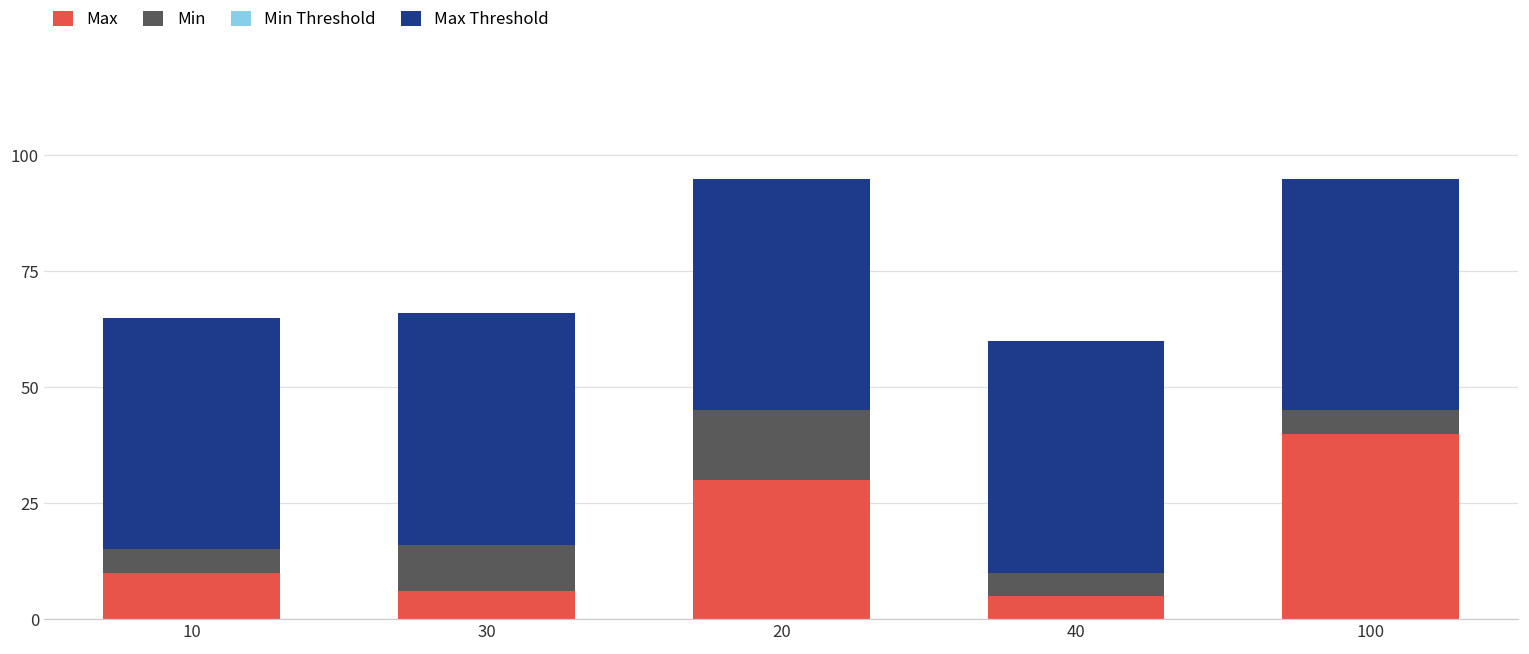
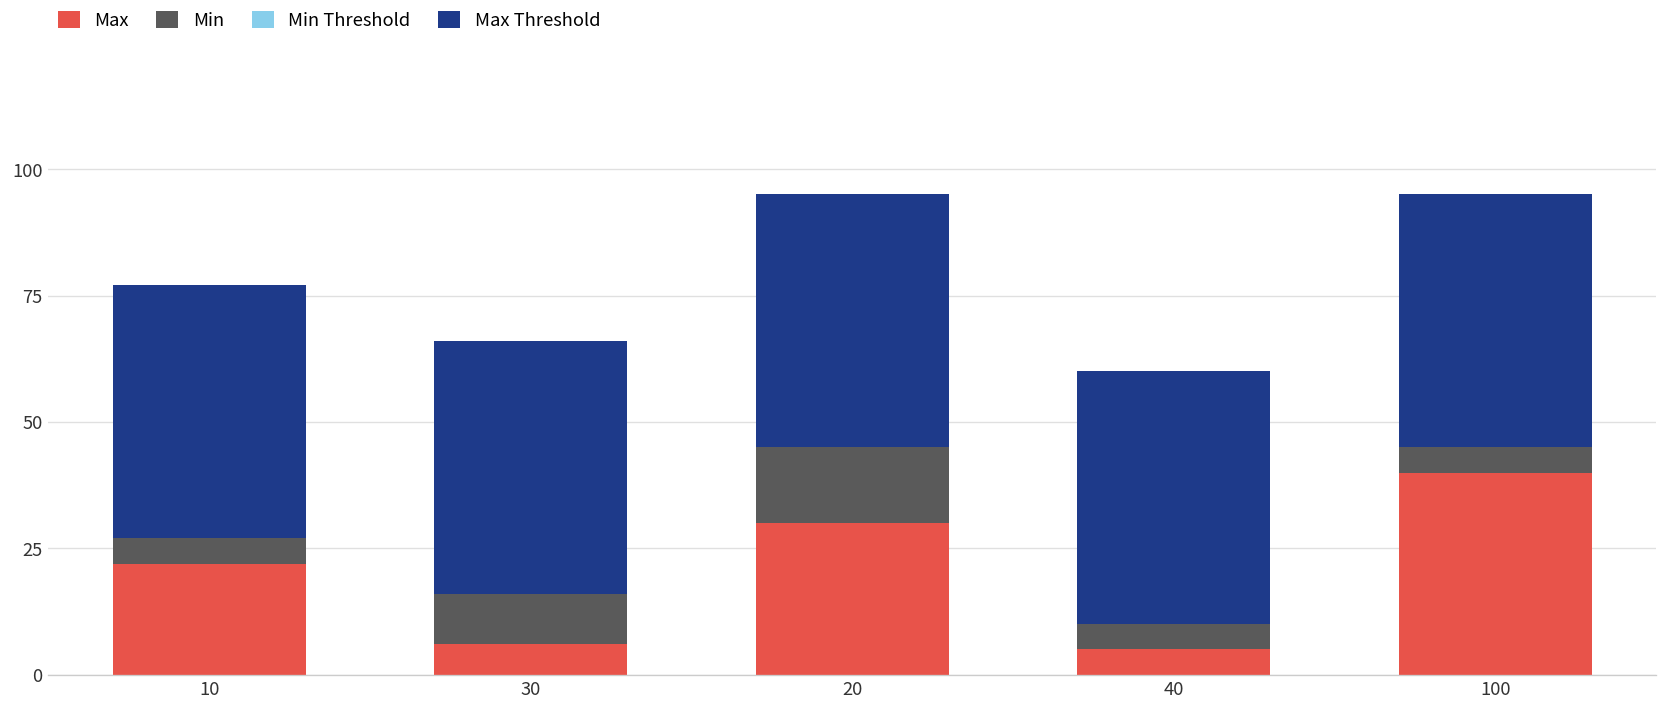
Max, 10: 10 -> 22
